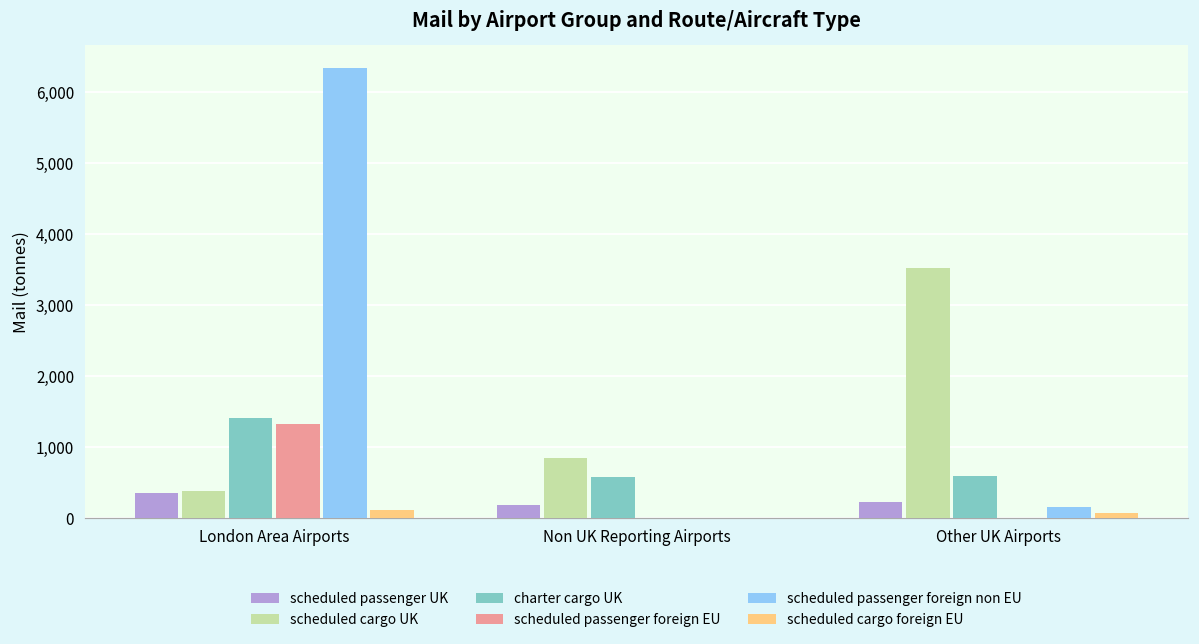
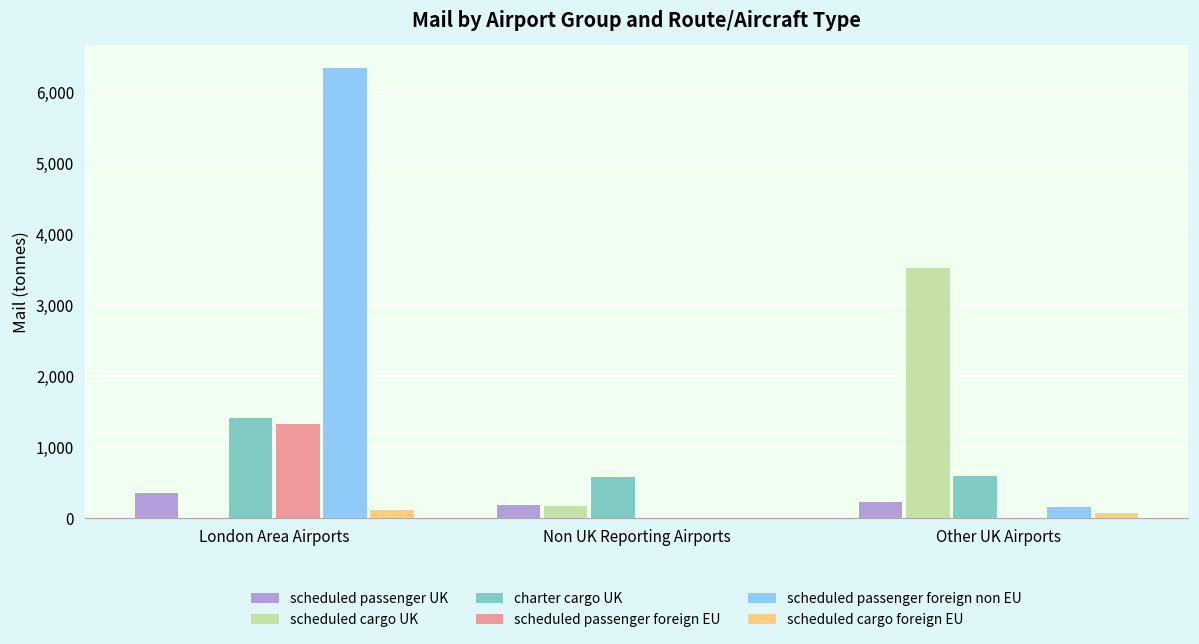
scheduled cargo UK, London Area Airports: 400 -> 0
scheduled cargo UK, Non UK Reporting Airports: 800 -> 200
